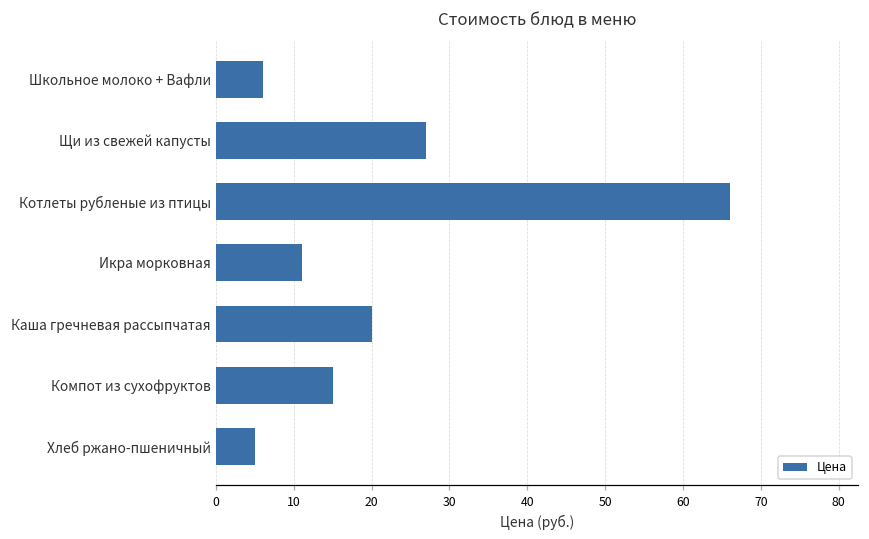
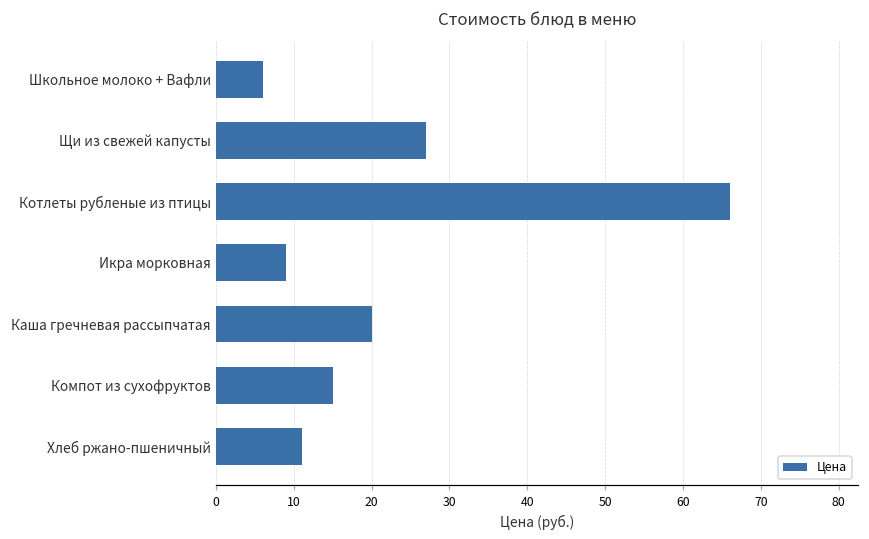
Икра морковная: 11 -> 9
Хлеб ржано-пшеничный: 5 -> 11
